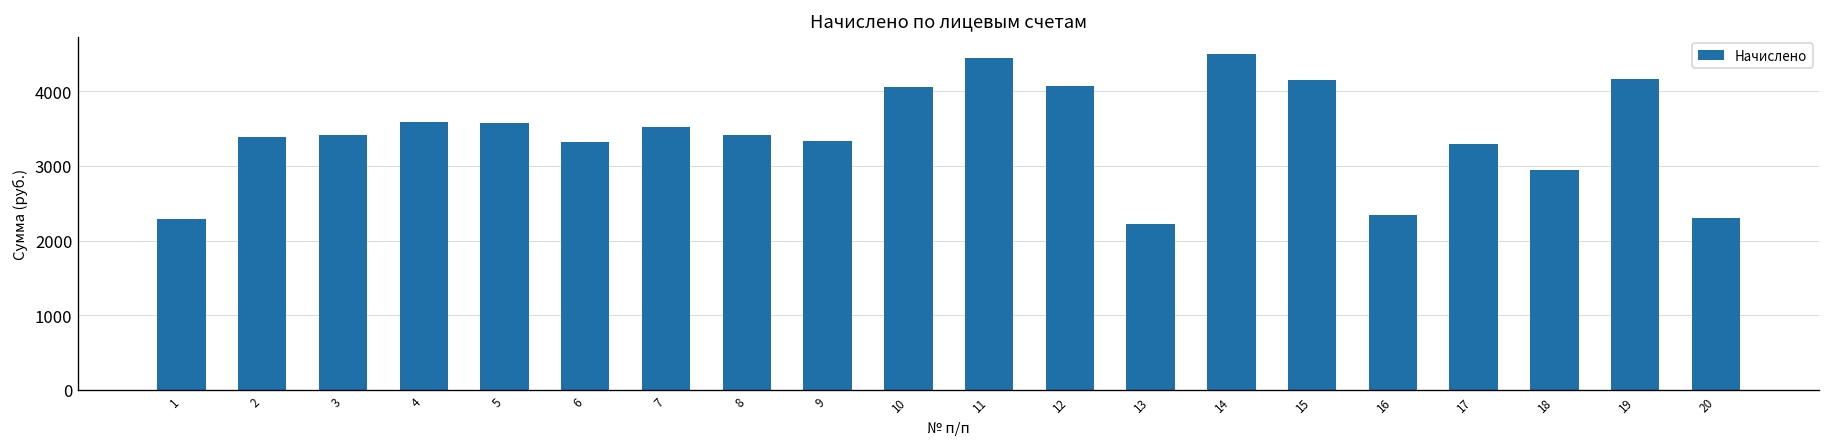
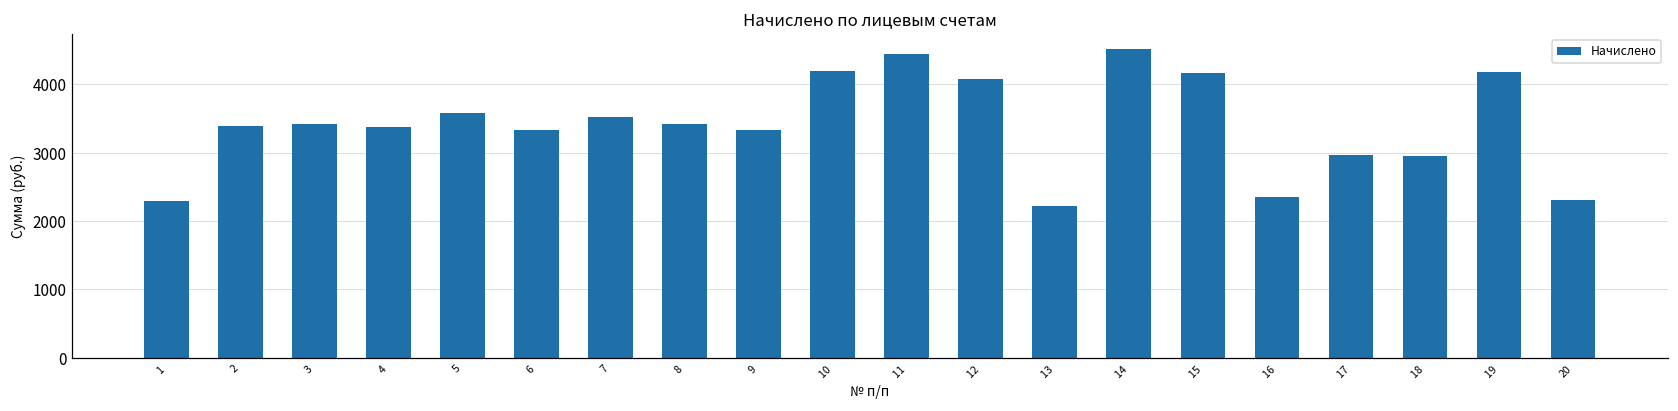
4: 3600 -> 3400
10: 4100 -> 4200
17: 3300 -> 3000
